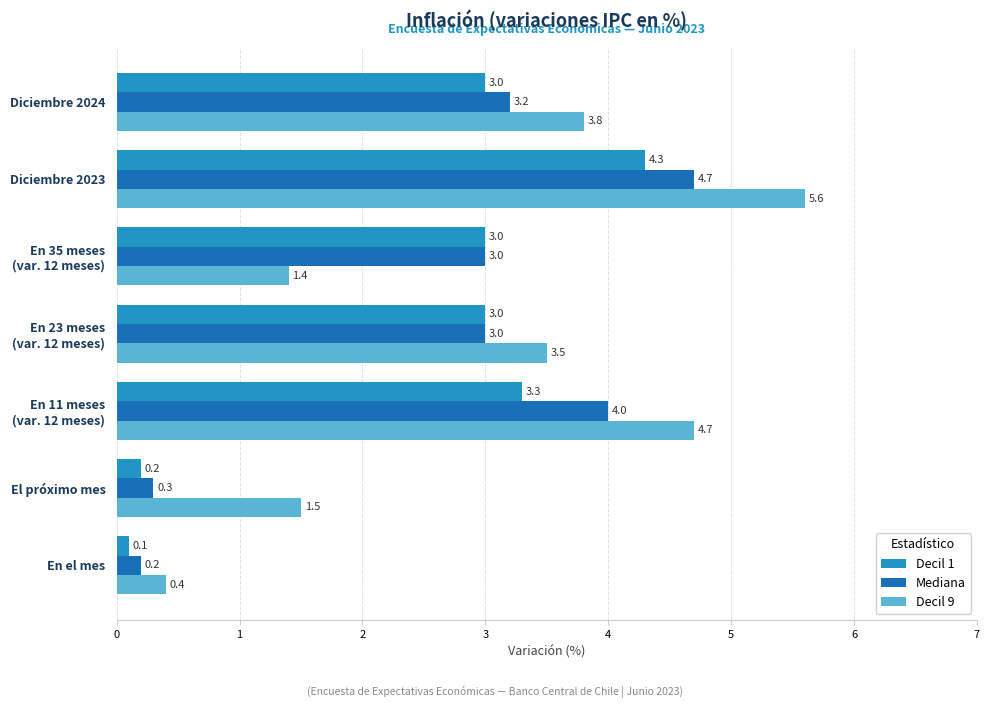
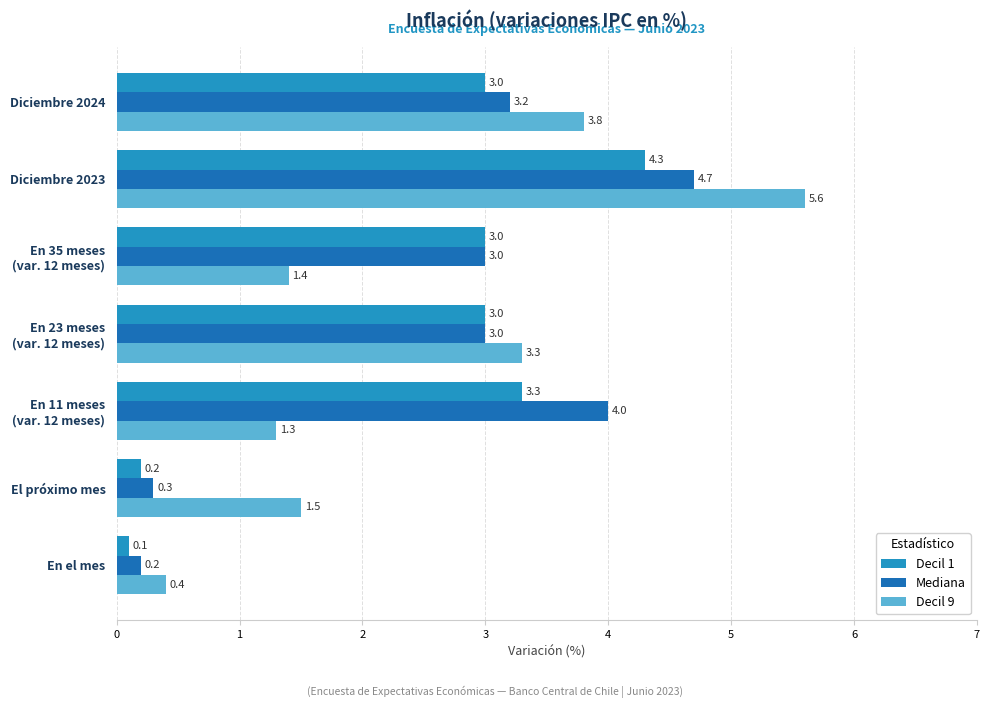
Decil 9, En 23 meses (var. 12 meses): 3.5 -> 3.3
Decil 9, En 11 meses (var. 12 meses): 4.7 -> 1.3
